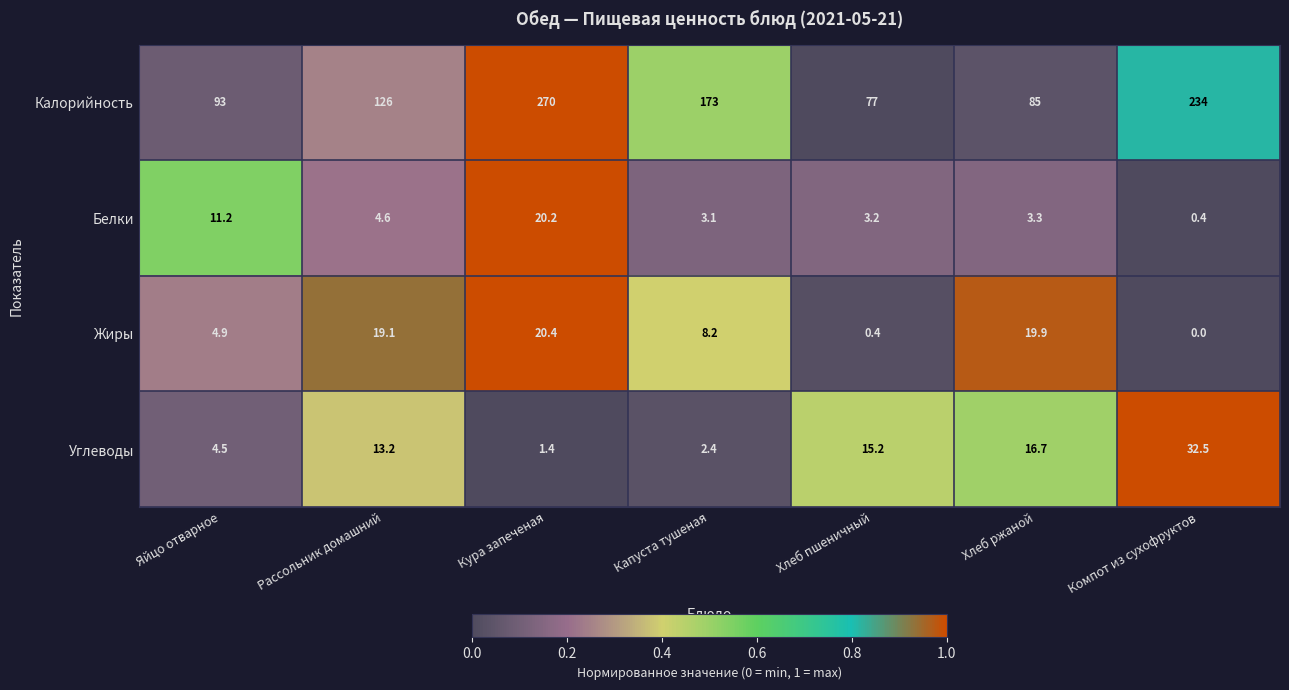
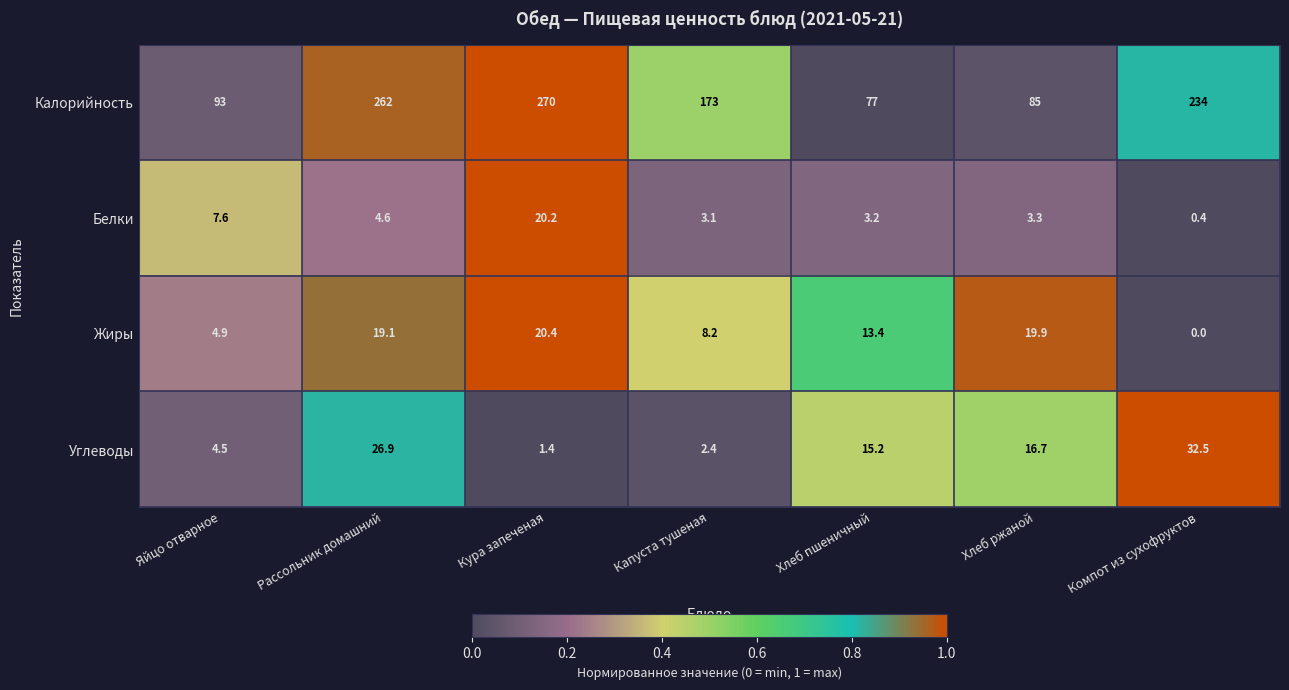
Калорийность, Рассольник домашний: 126 -> 262
Белки, Яйцо отварное: 11.2 -> 7.6
Жиры, Хлеб пшеничный: 0.4 -> 13.4
Углеводы, Рассольник домашний: 13.2 -> 26.9
